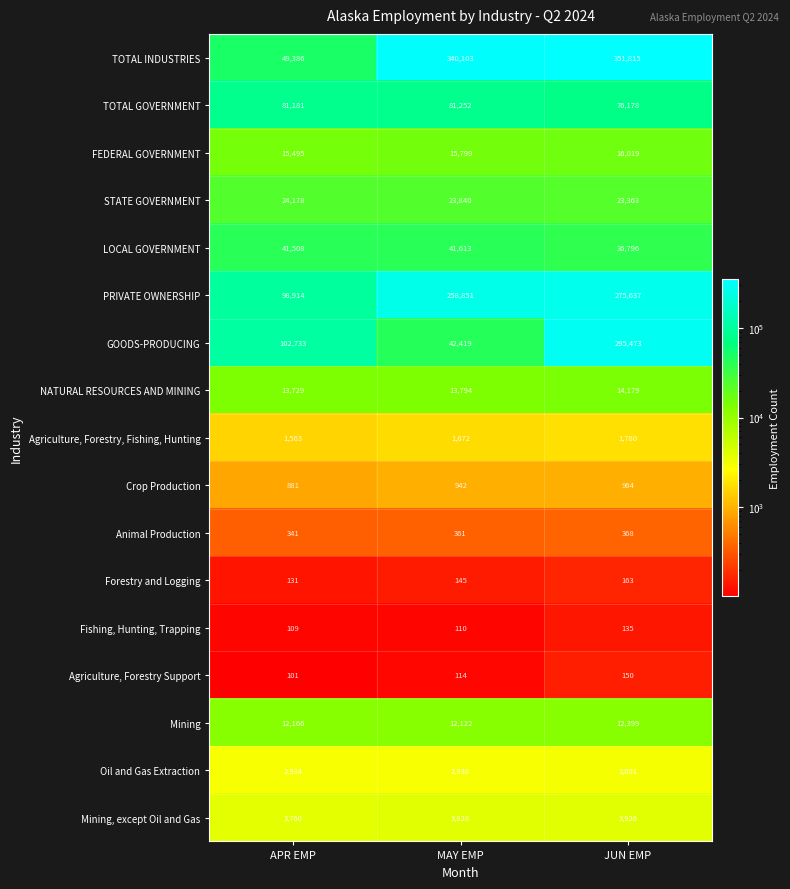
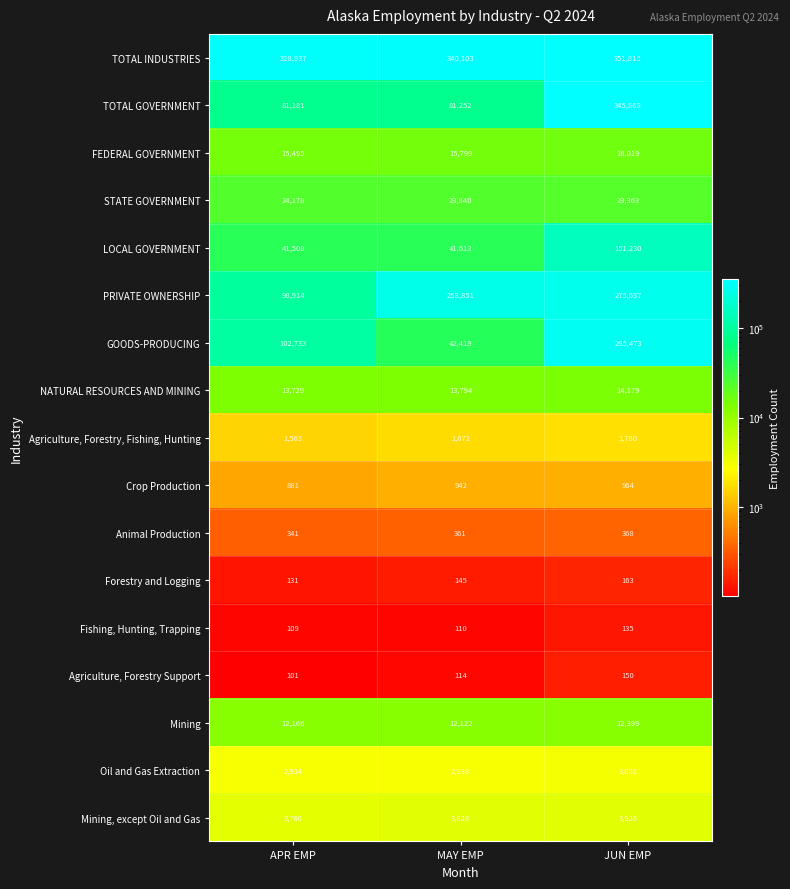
TOTAL INDUSTRIES, APR EMP: 49,386 -> 328,937
TOTAL GOVERNMENT, JUN EMP: 76,178 -> 345,868
LOCAL GOVERNMENT, JUN EMP: 36,796 -> 151,230
